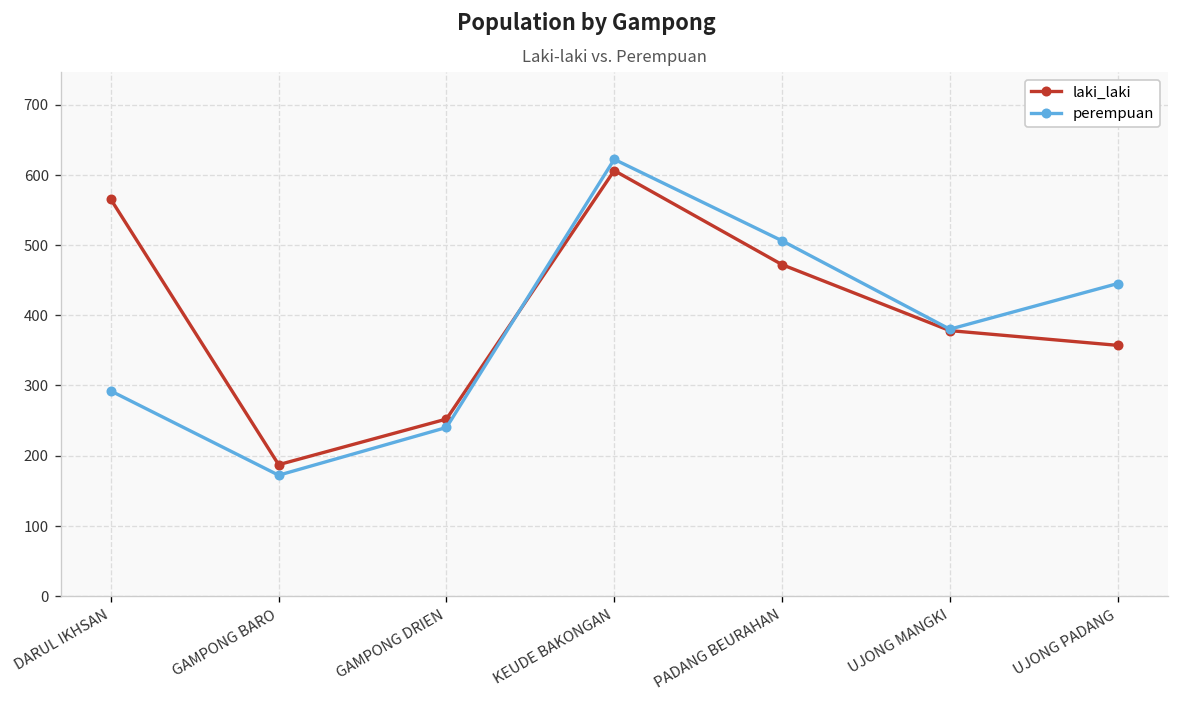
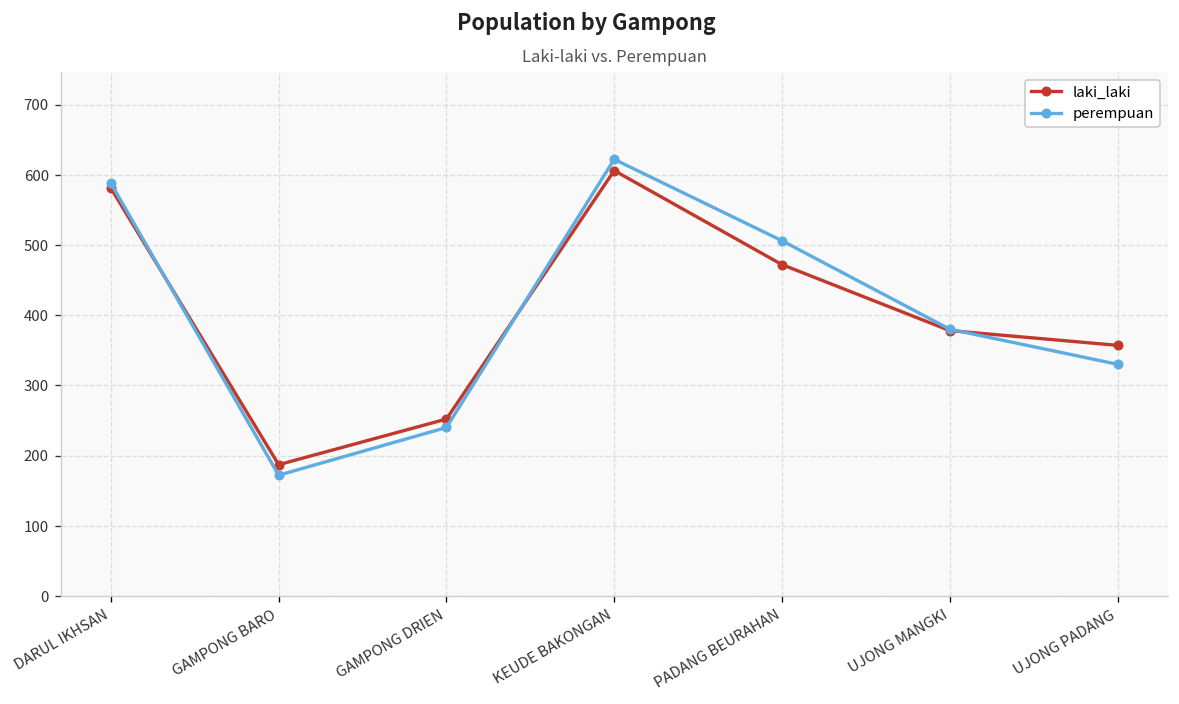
laki_laki, DARUL IKHSAN: 570 -> 580
perempuan, DARUL IKHSAN: 290 -> 590
perempuan, UJONG PADANG: 450 -> 330
